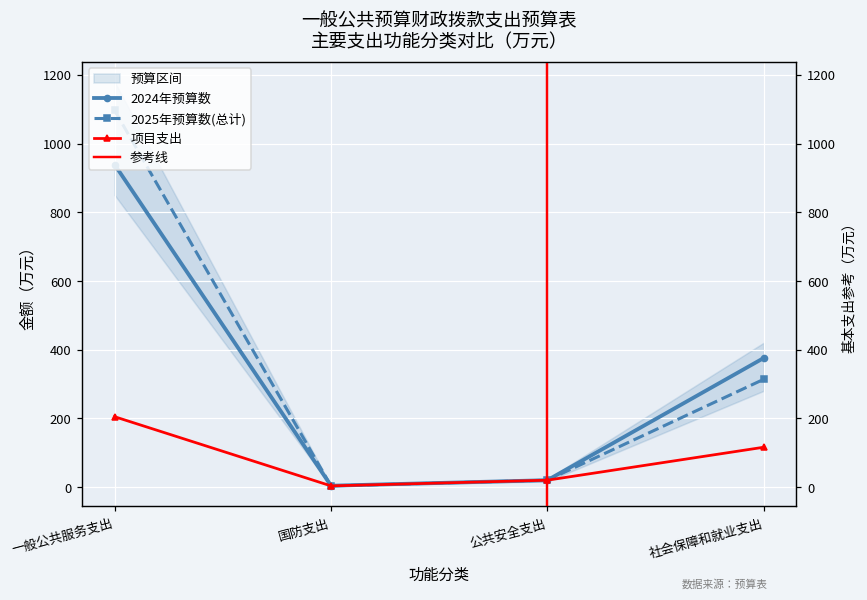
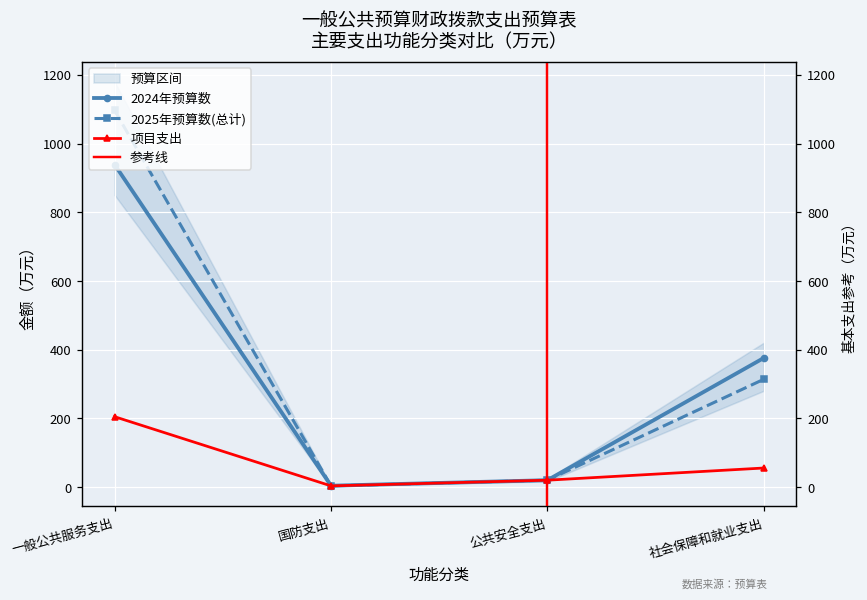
项目支出, 社会保障和就业支出: 120 -> 60
